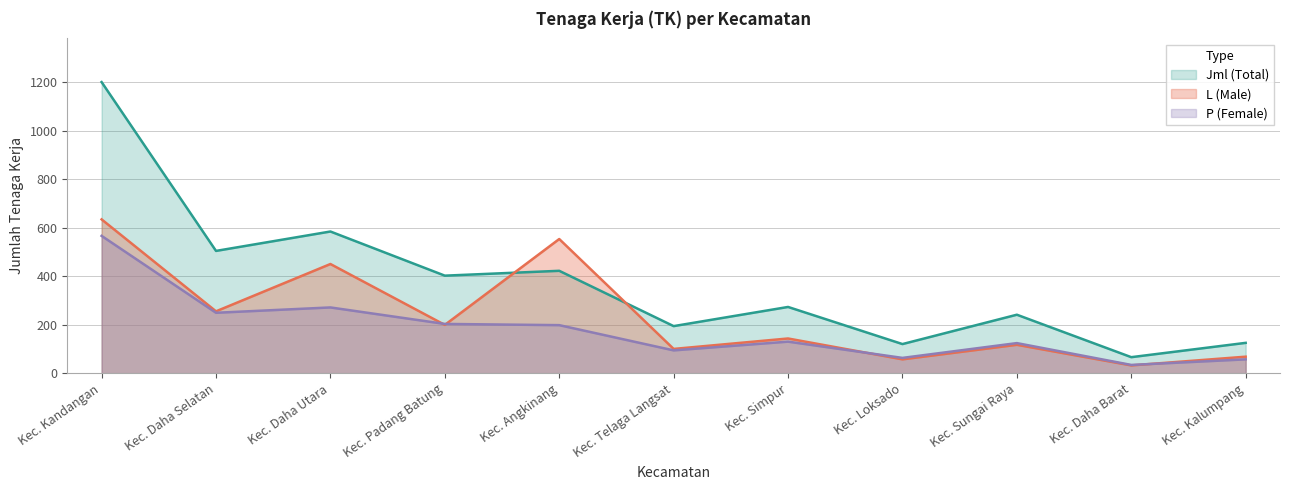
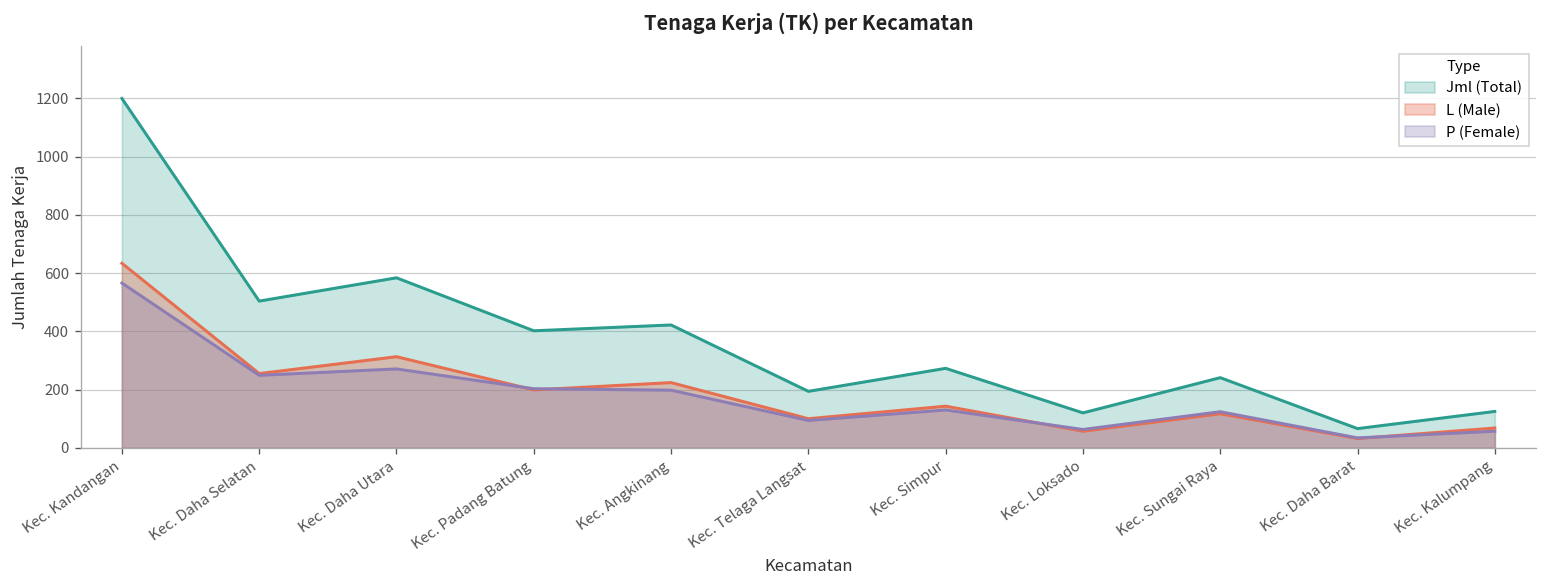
L (Male), Kec. Daha Utara: 450 -> 310
L (Male), Kec. Angkinang: 550 -> 220
